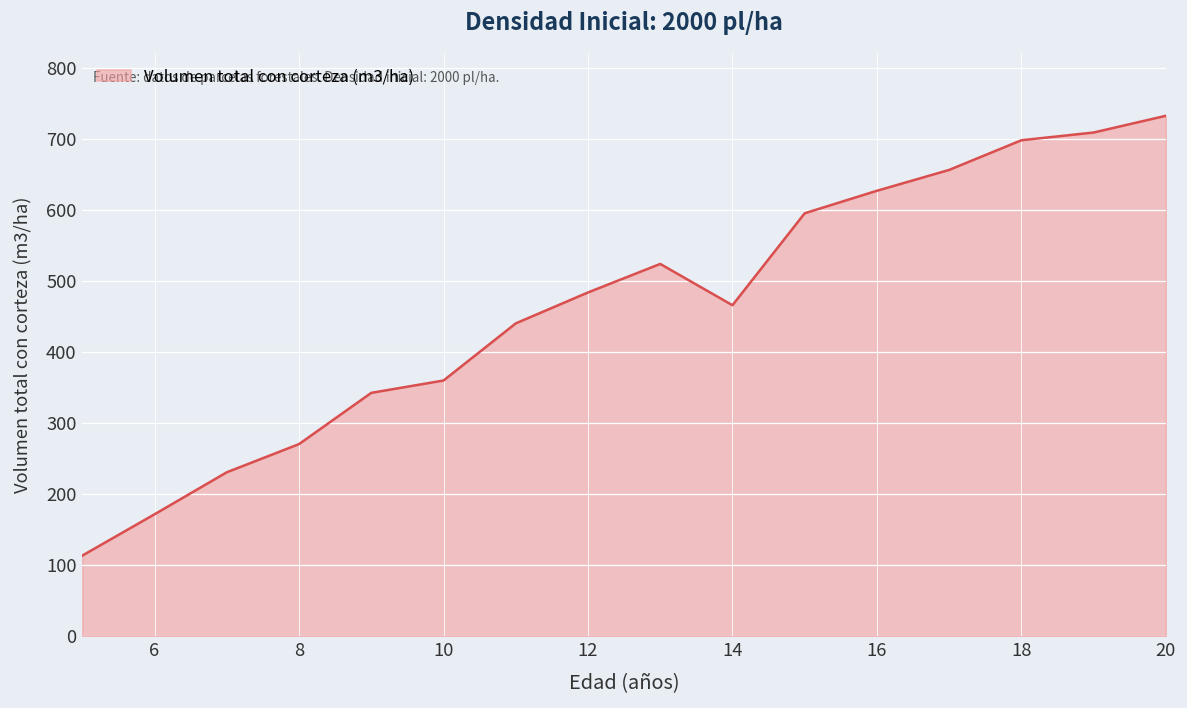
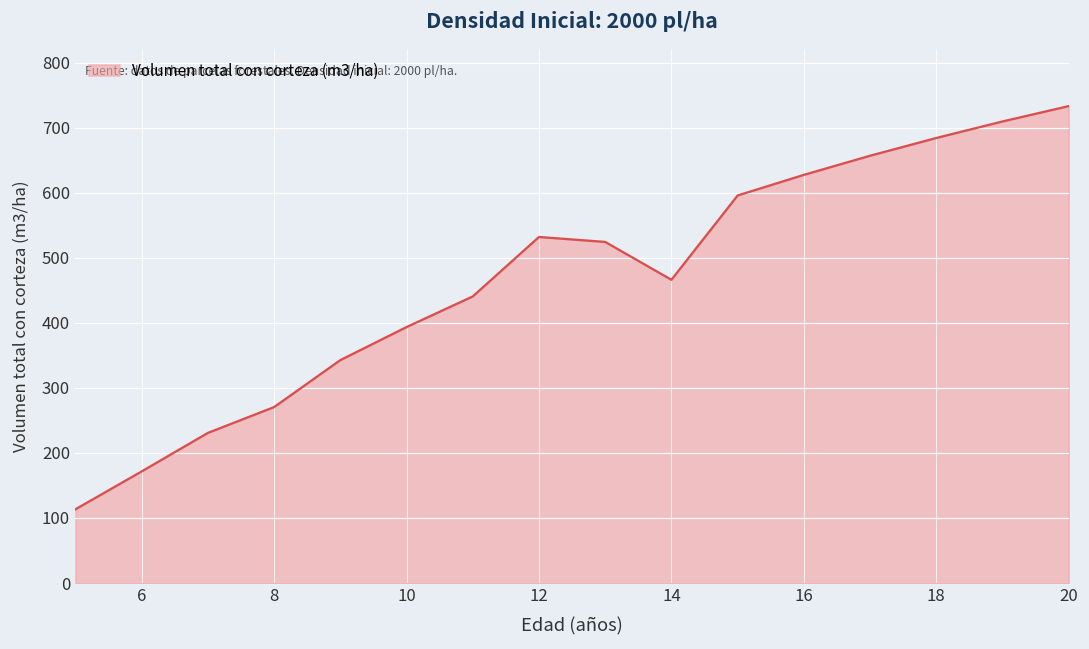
10: 360 -> 390
12: 480 -> 530
18: 700 -> 680
